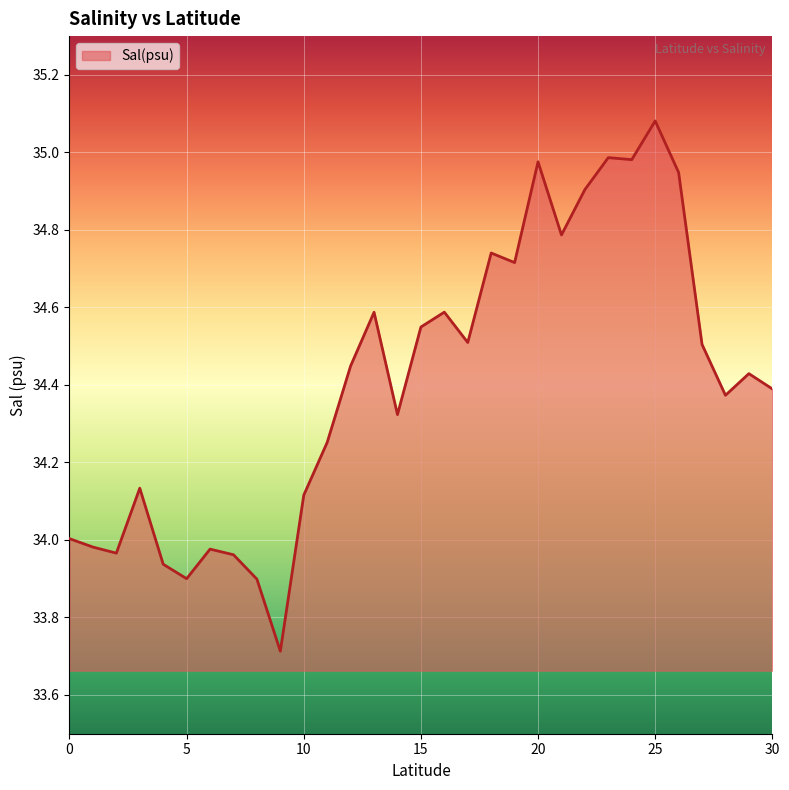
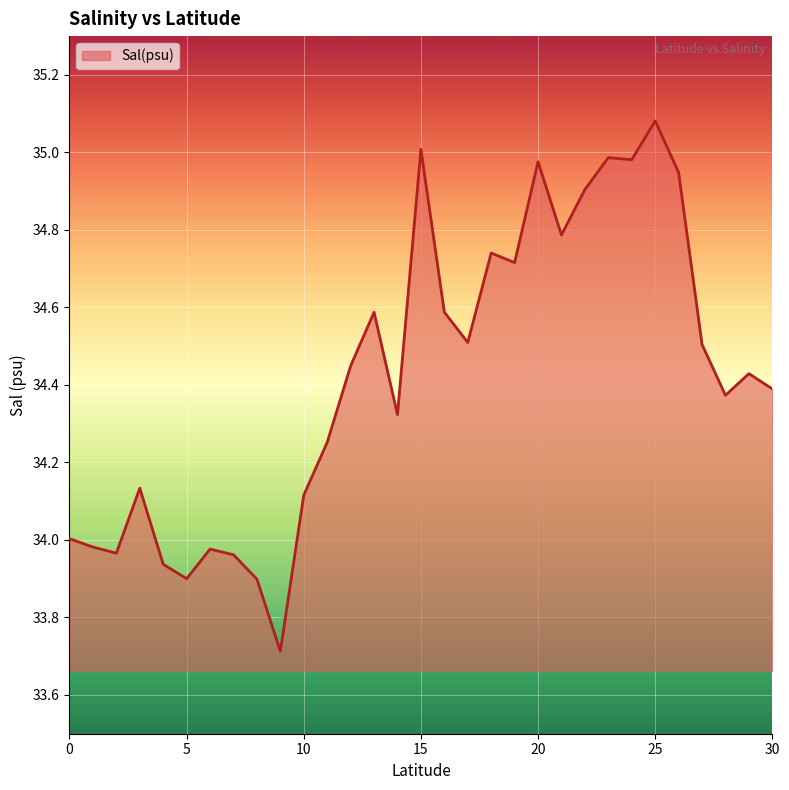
15: 34.55 -> 35.01
